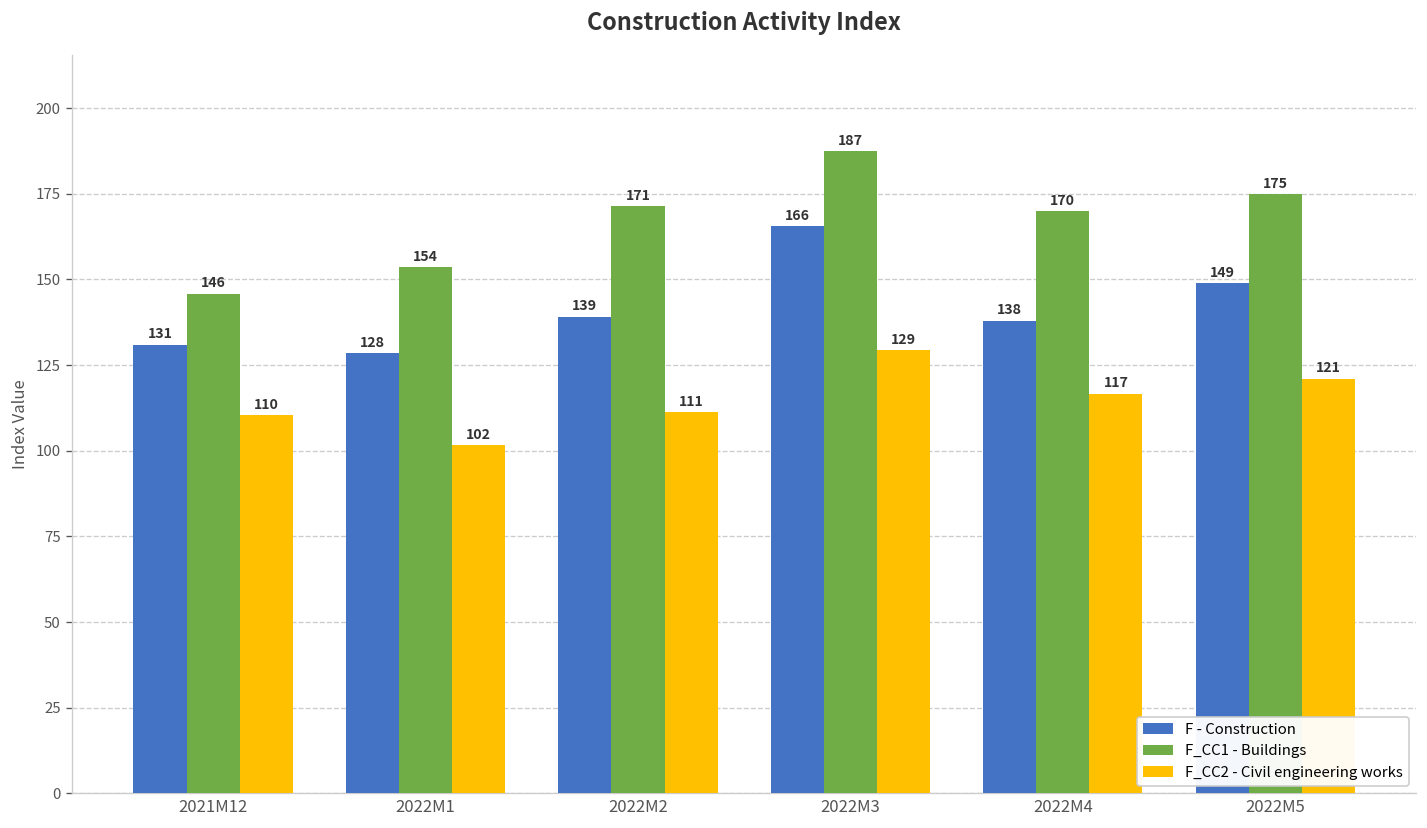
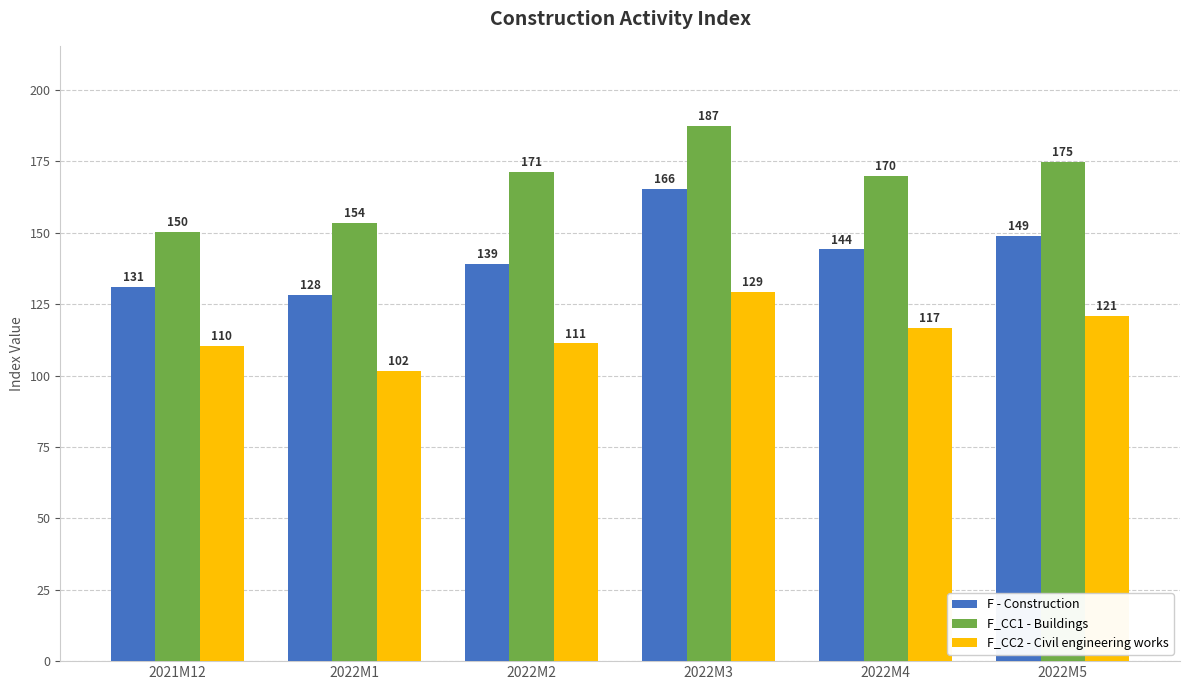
F_CC1 - Buildings, 2021M12: 146 -> 150
F - Construction, 2022M4: 138 -> 144
